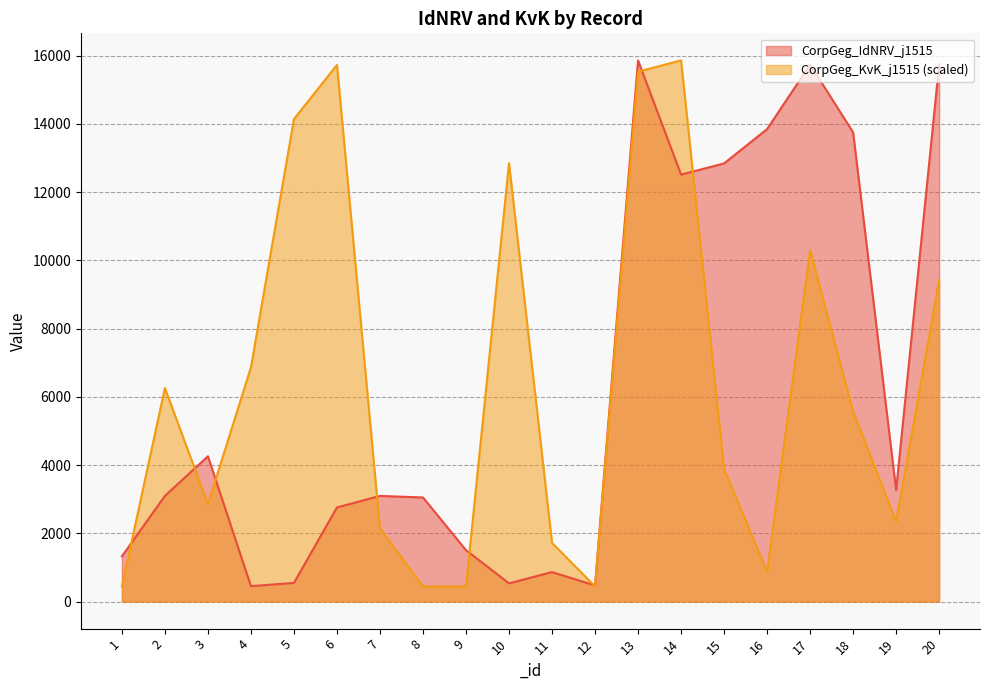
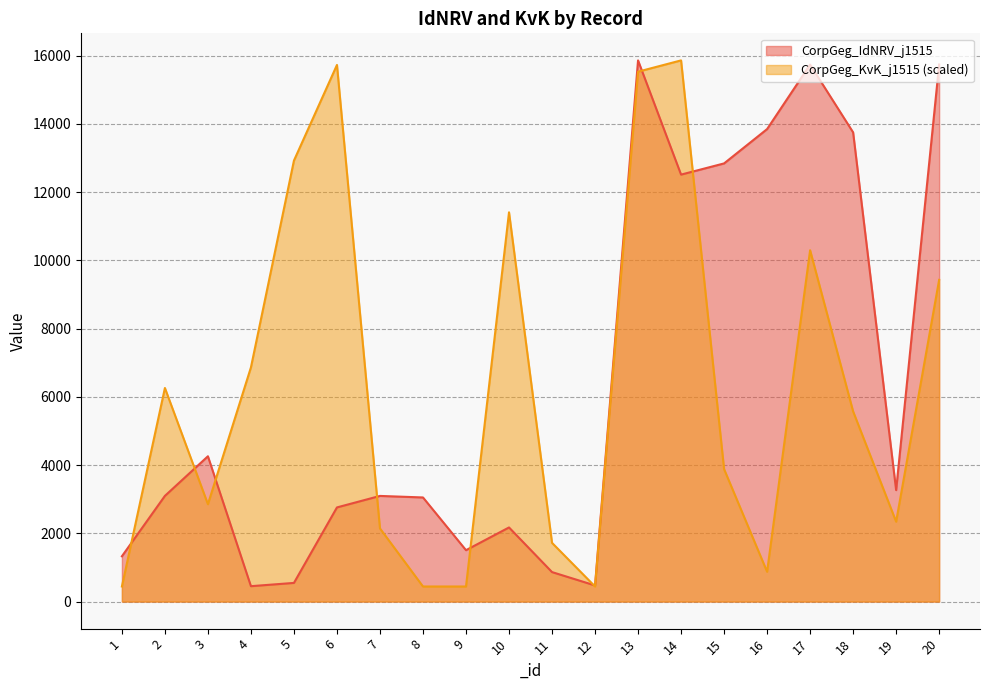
CorpGeg_KvK_j1515 (scaled), 5: 14100 -> 12900
CorpGeg_IdNRV_j1515, 10: 500 -> 2200
CorpGeg_KvK_j1515 (scaled), 10: 12800 -> 11400
